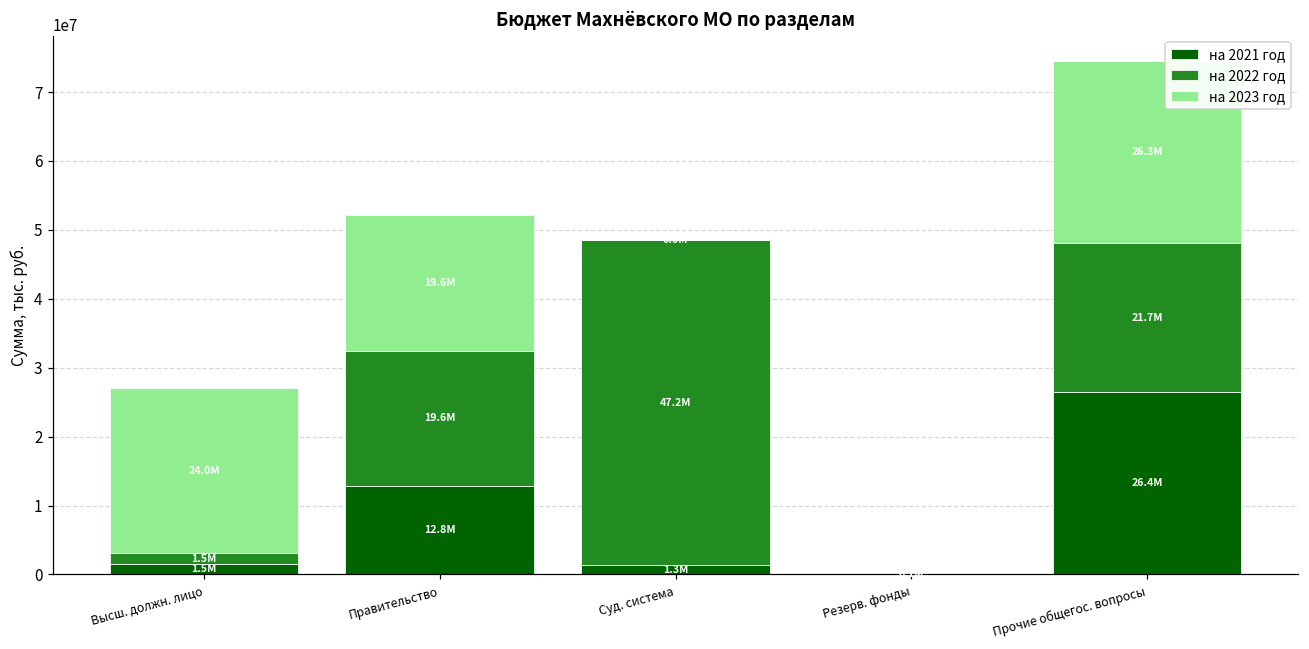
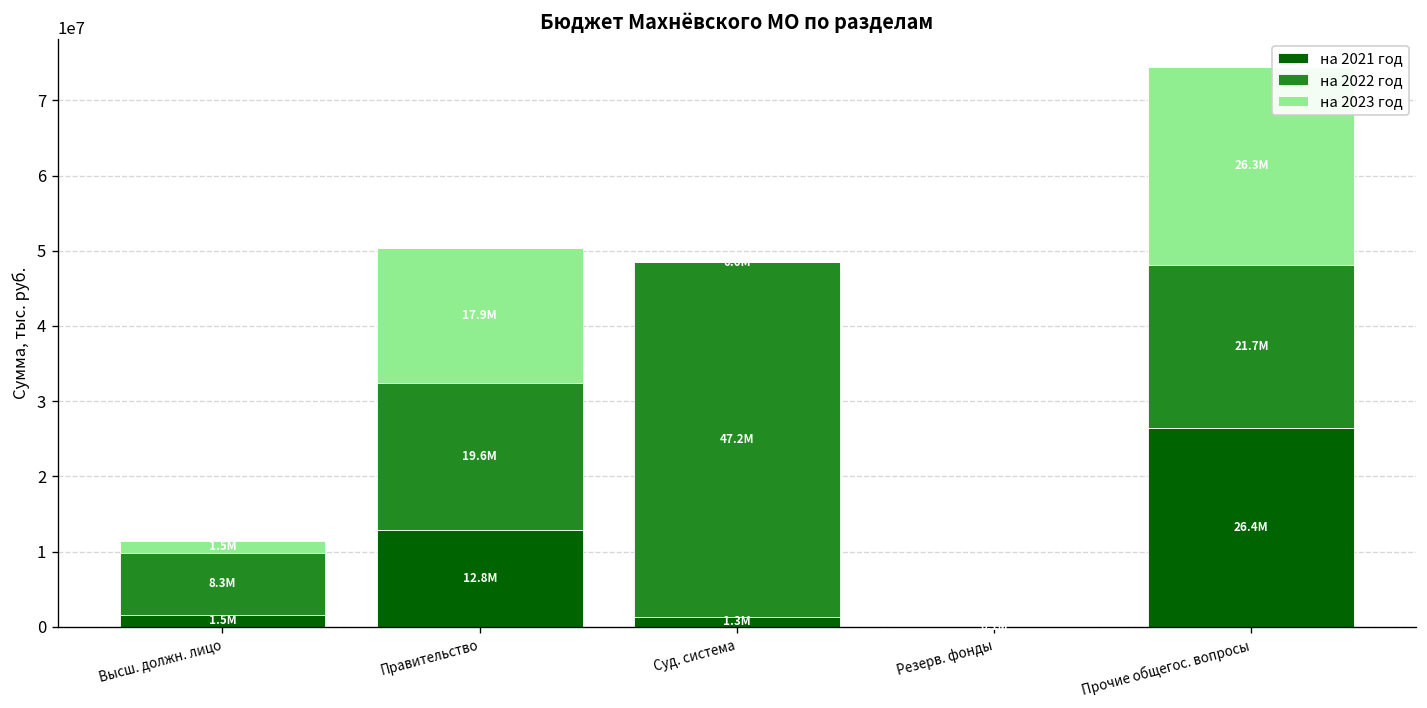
на 2022 год, Высш. должн. лицо: 1.5M -> 8.3M
на 2023 год, Высш. должн. лицо: 24.0M -> 1.5M
на 2023 год, Правительство: 19.6M -> 17.9M
